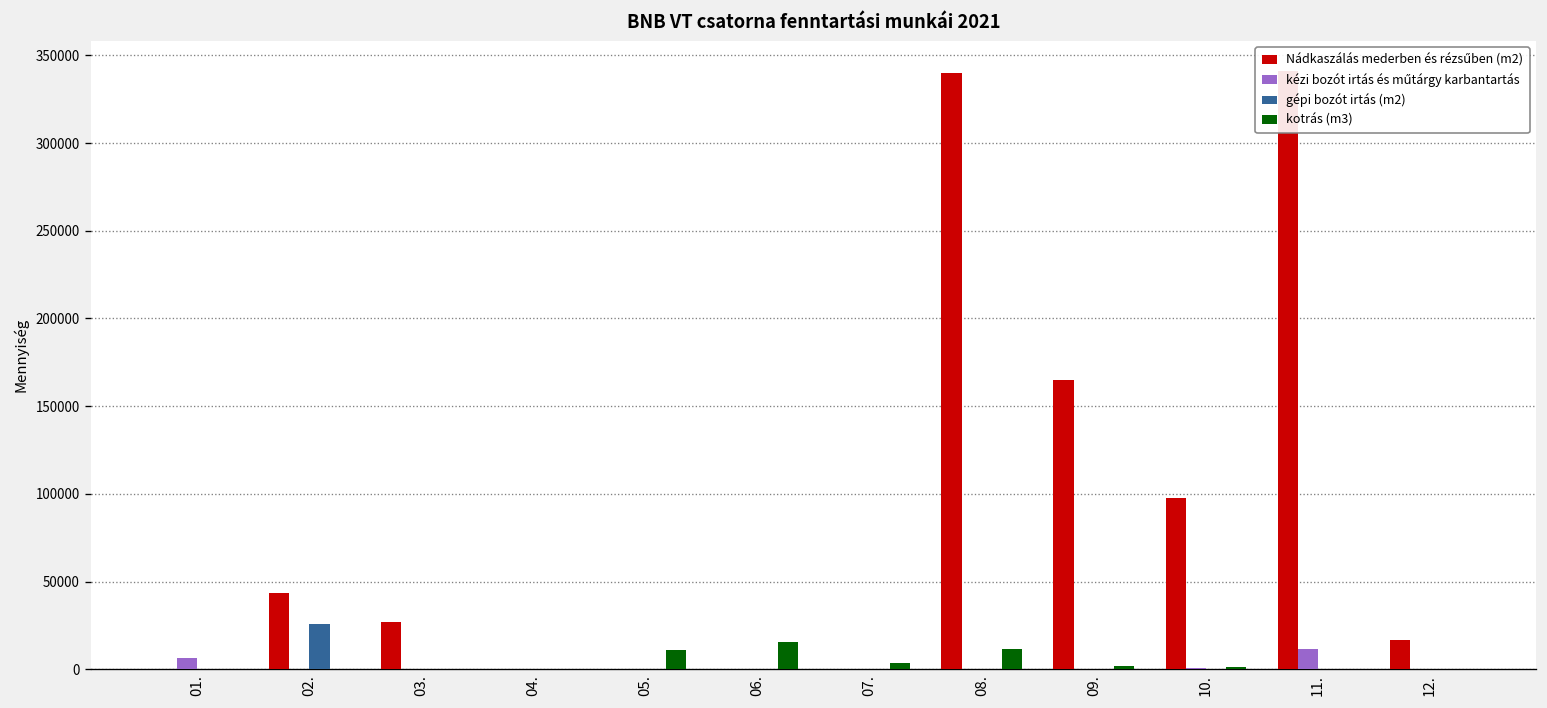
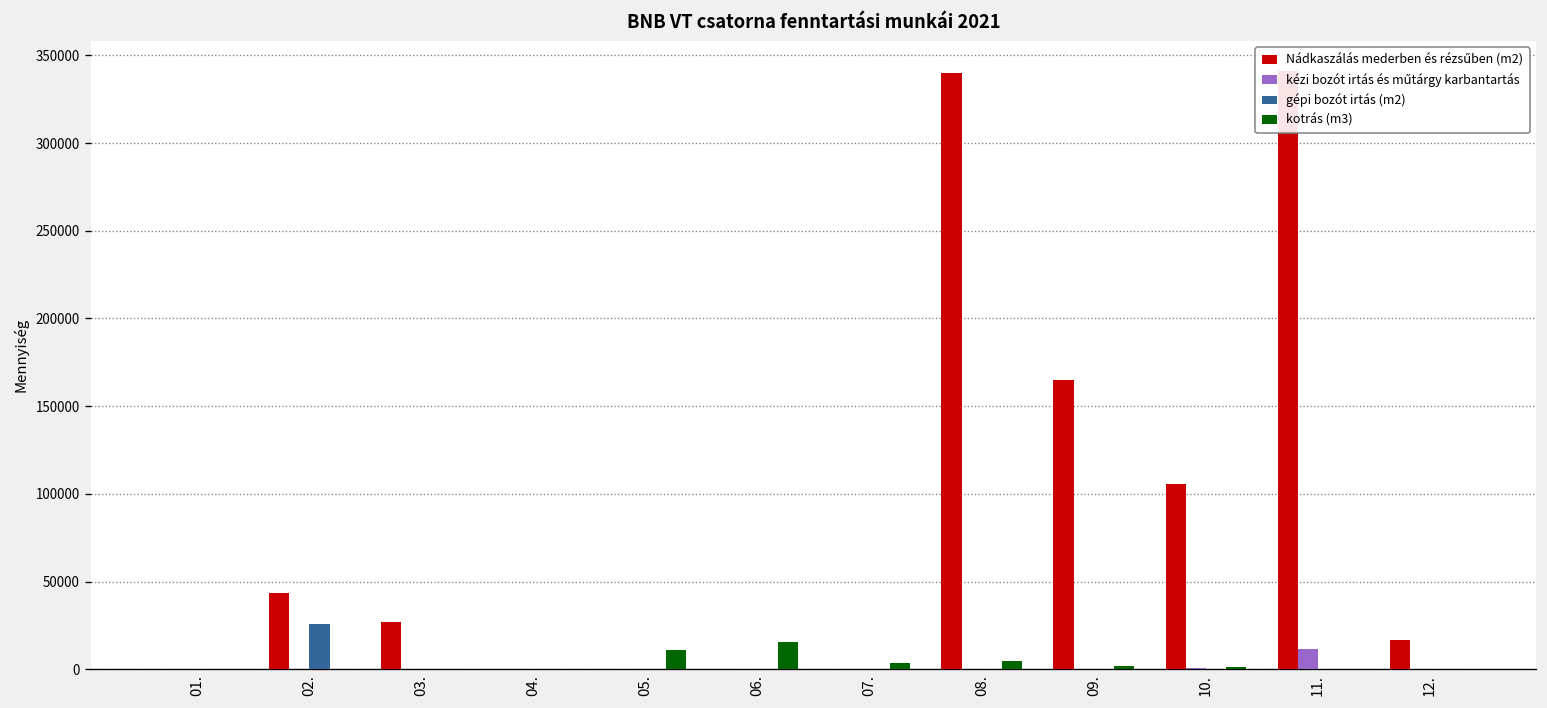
kézi bozót irtás és műtárgy karbantartás, 01.: 6000 -> 0
kotrás (m3), 08.: 11000 -> 5000
Nádkaszálás mederben és rézsűben (m2), 10.: 98000 -> 105000
